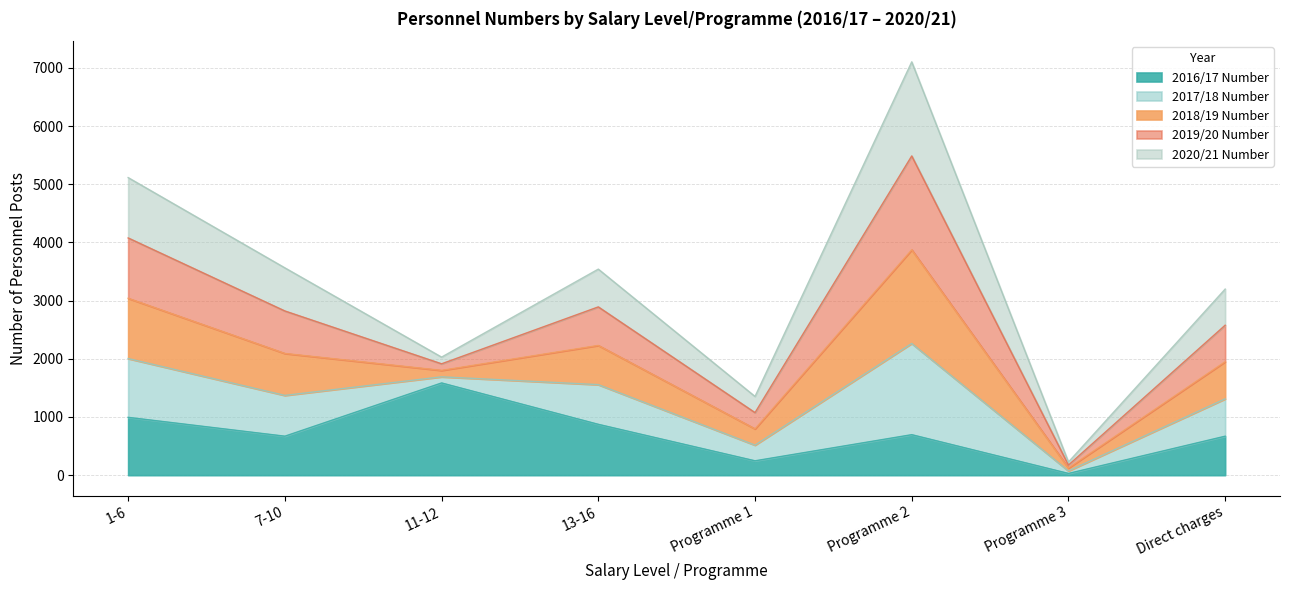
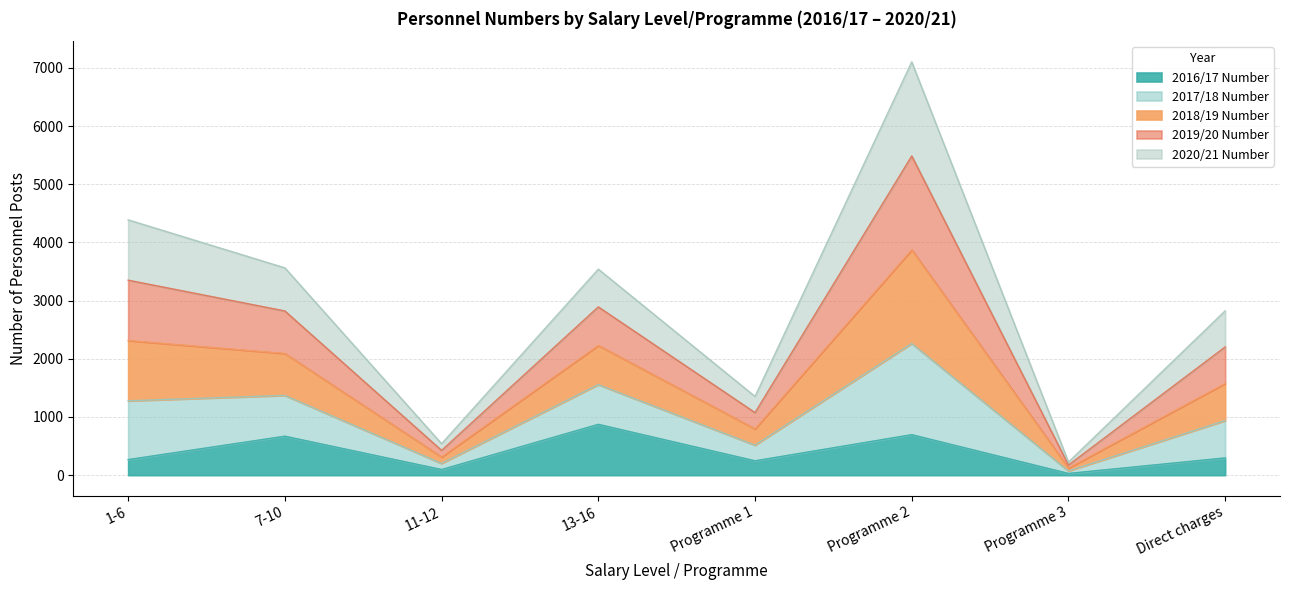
2016/17 Number, 1-6: 1000 -> 300
2016/17 Number, 11-12: 1600 -> 100
2016/17 Number, Direct charges: 700 -> 300
